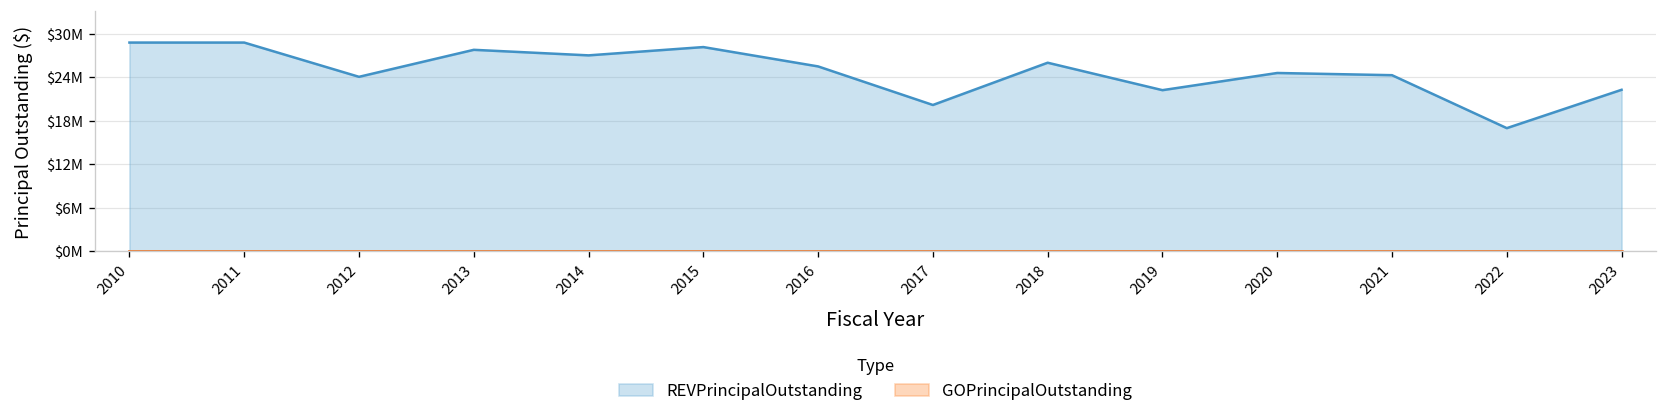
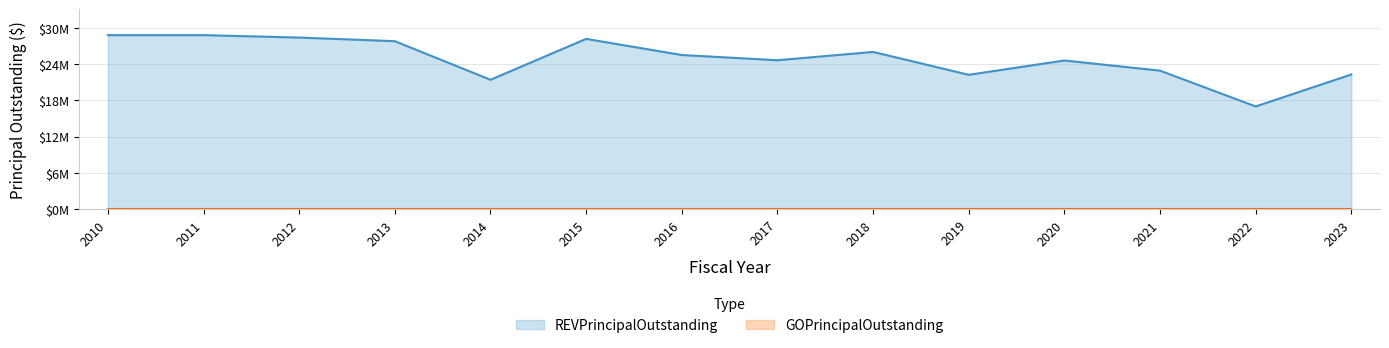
REVPrincipalOutstanding, 2012: $24000000 -> $28000000
REVPrincipalOutstanding, 2014: $27000000 -> $21000000
REVPrincipalOutstanding, 2017: $20000000 -> $25000000
REVPrincipalOutstanding, 2021: $24000000 -> $23000000
